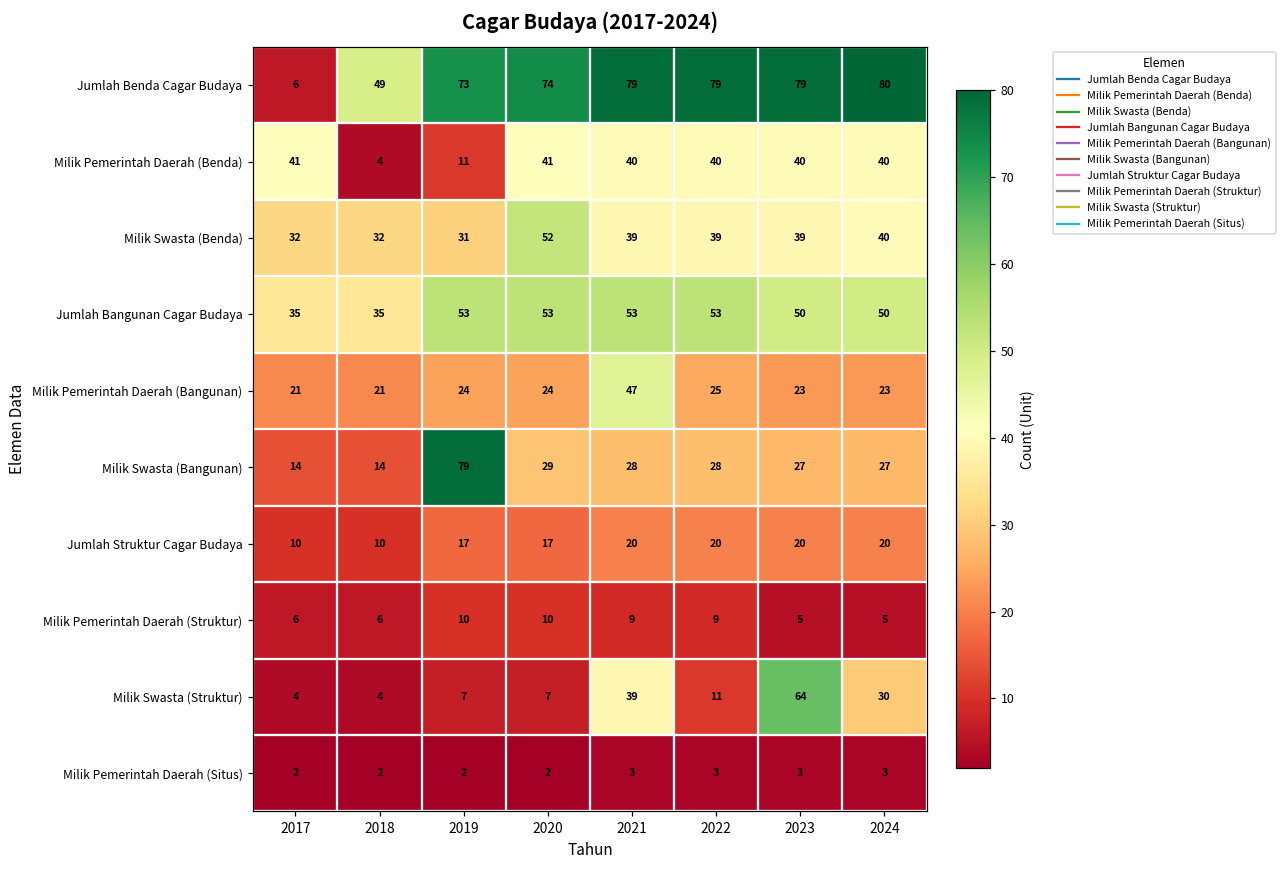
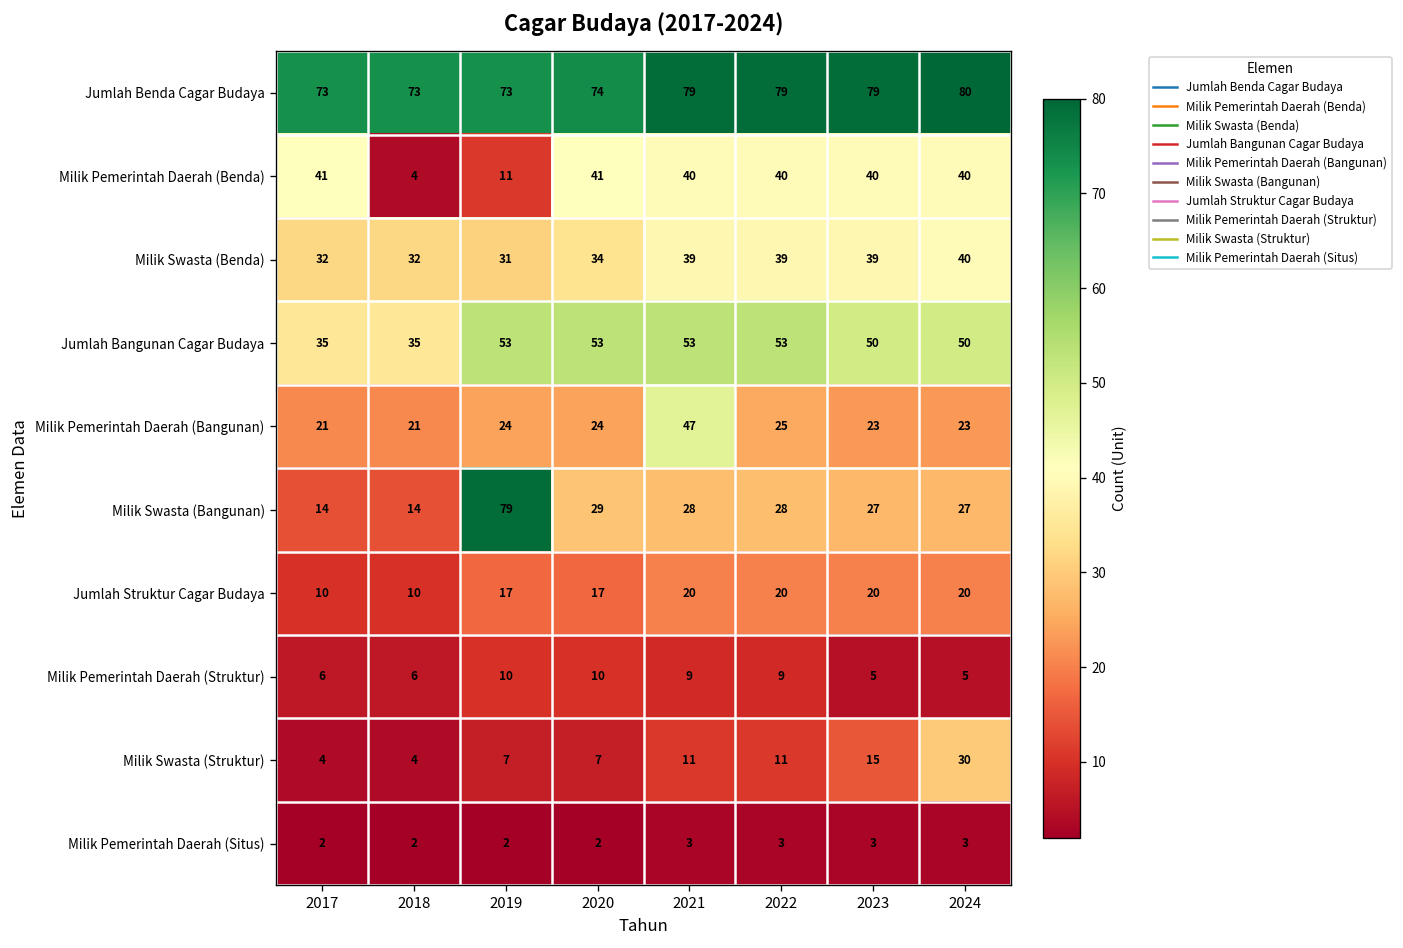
Jumlah Benda Cagar Budaya, 2017: 6 -> 73
Jumlah Benda Cagar Budaya, 2018: 49 -> 73
Milik Swasta (Benda), 2020: 52 -> 34
Milik Swasta (Struktur), 2021: 39 -> 11
Milik Swasta (Struktur), 2023: 64 -> 15
